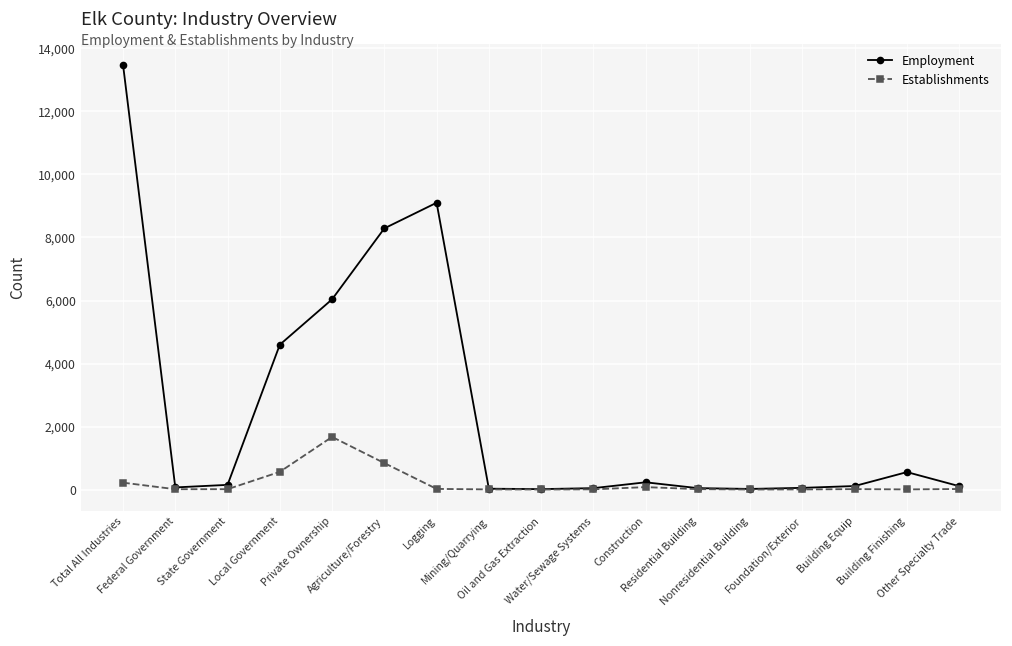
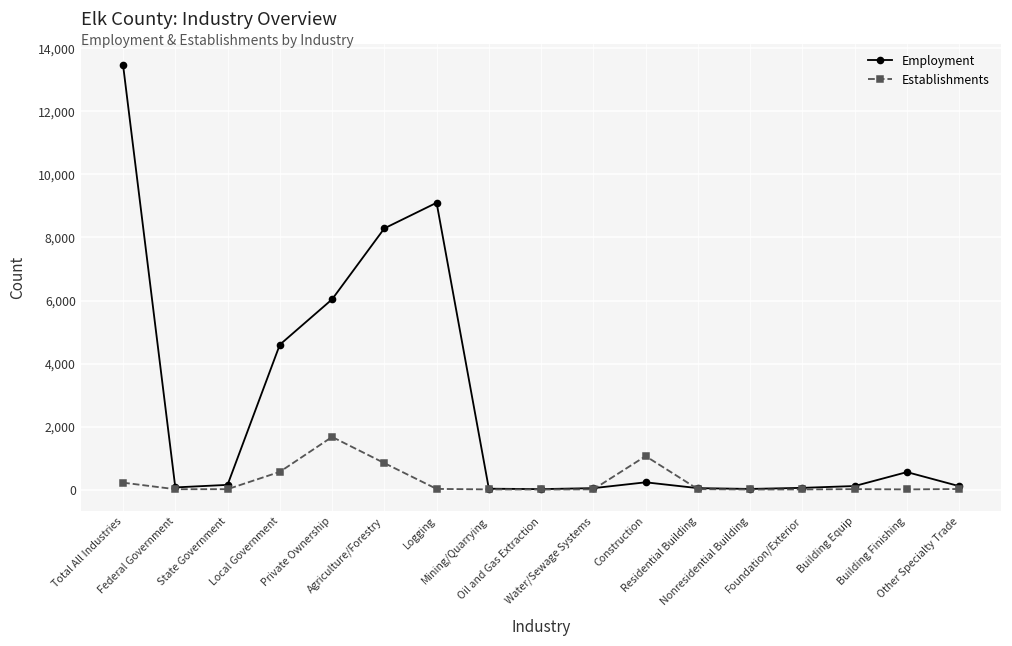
Establishments, Construction: 100 -> 1,100
